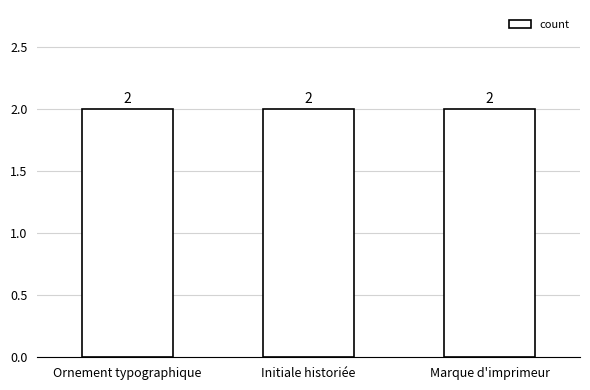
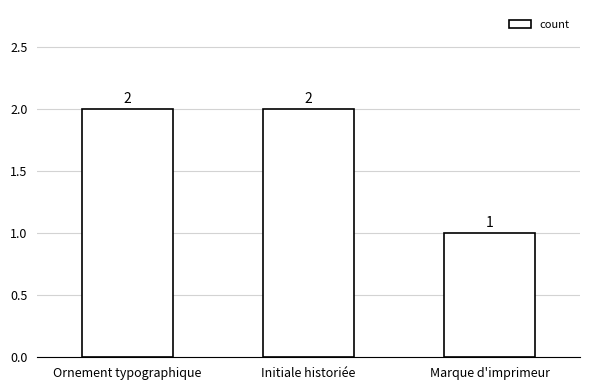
Marque d'imprimeur: 2 -> 1
